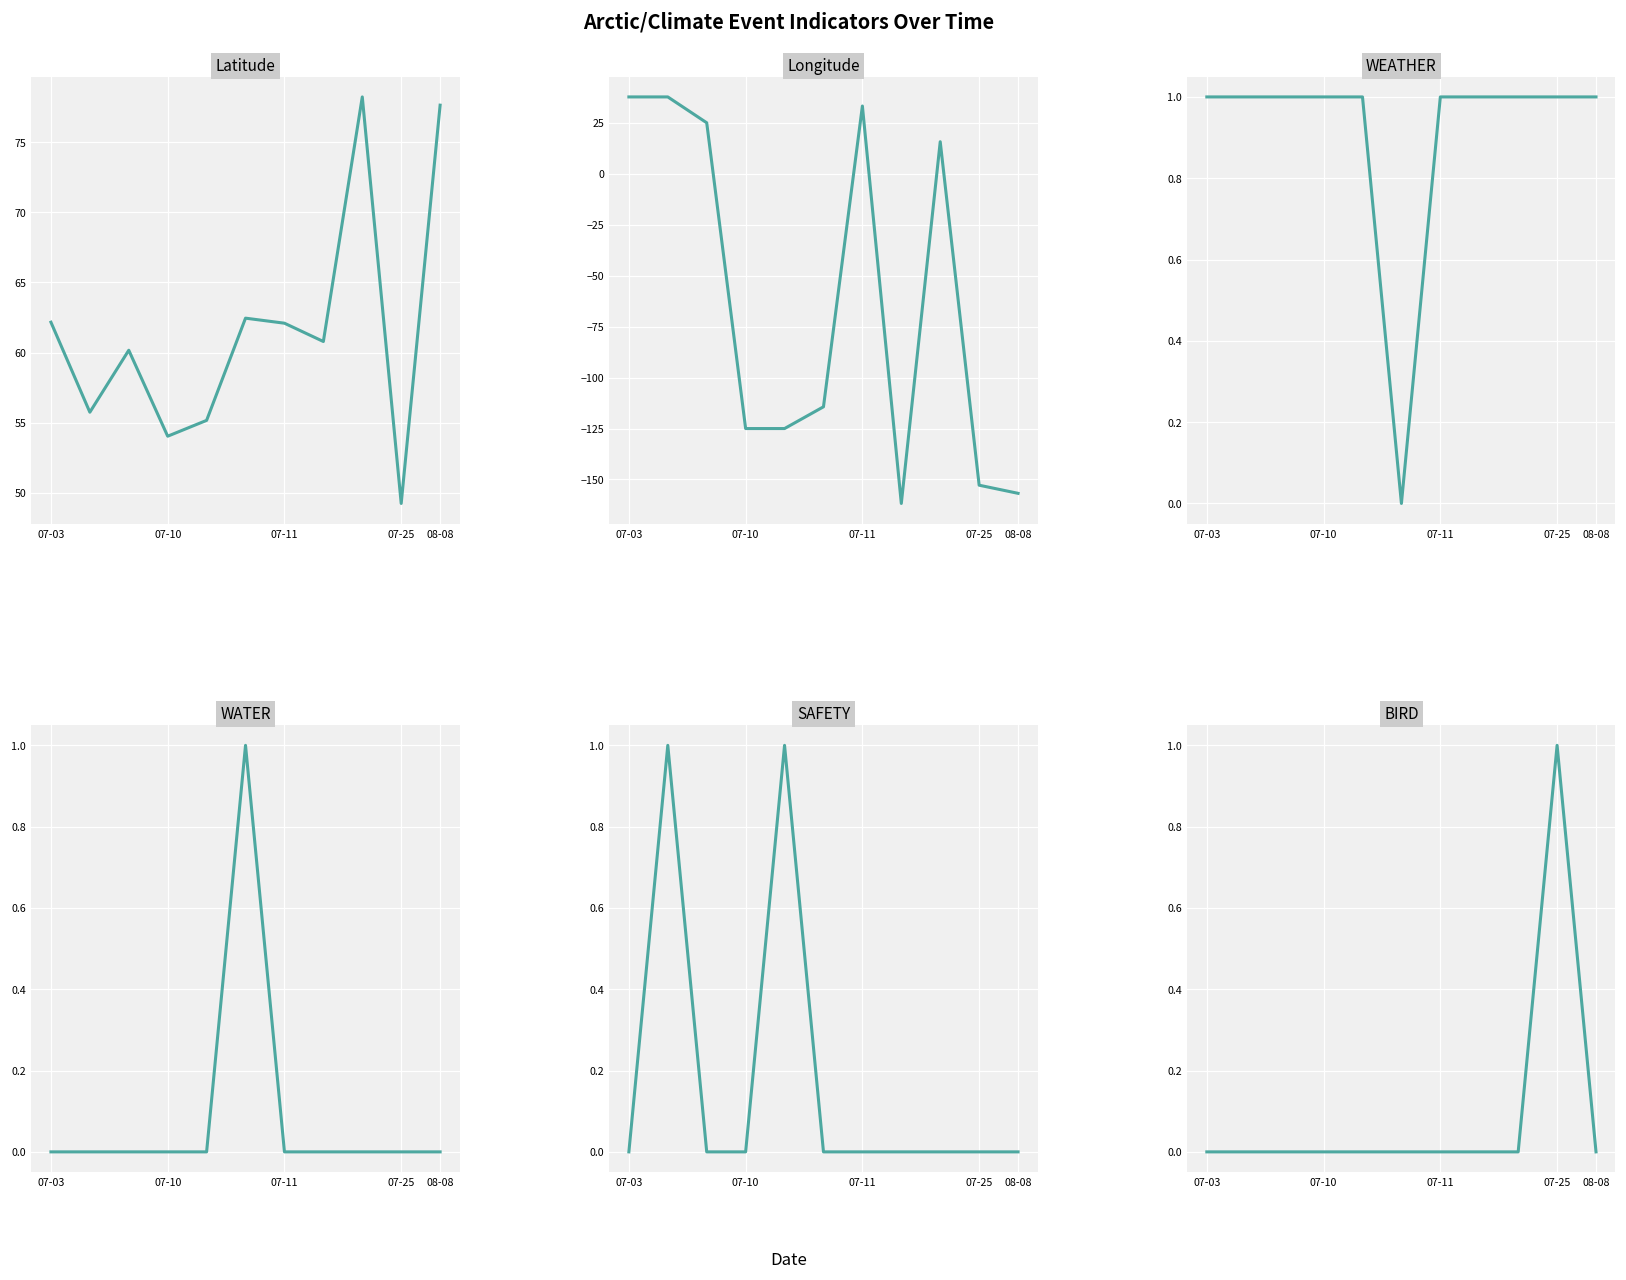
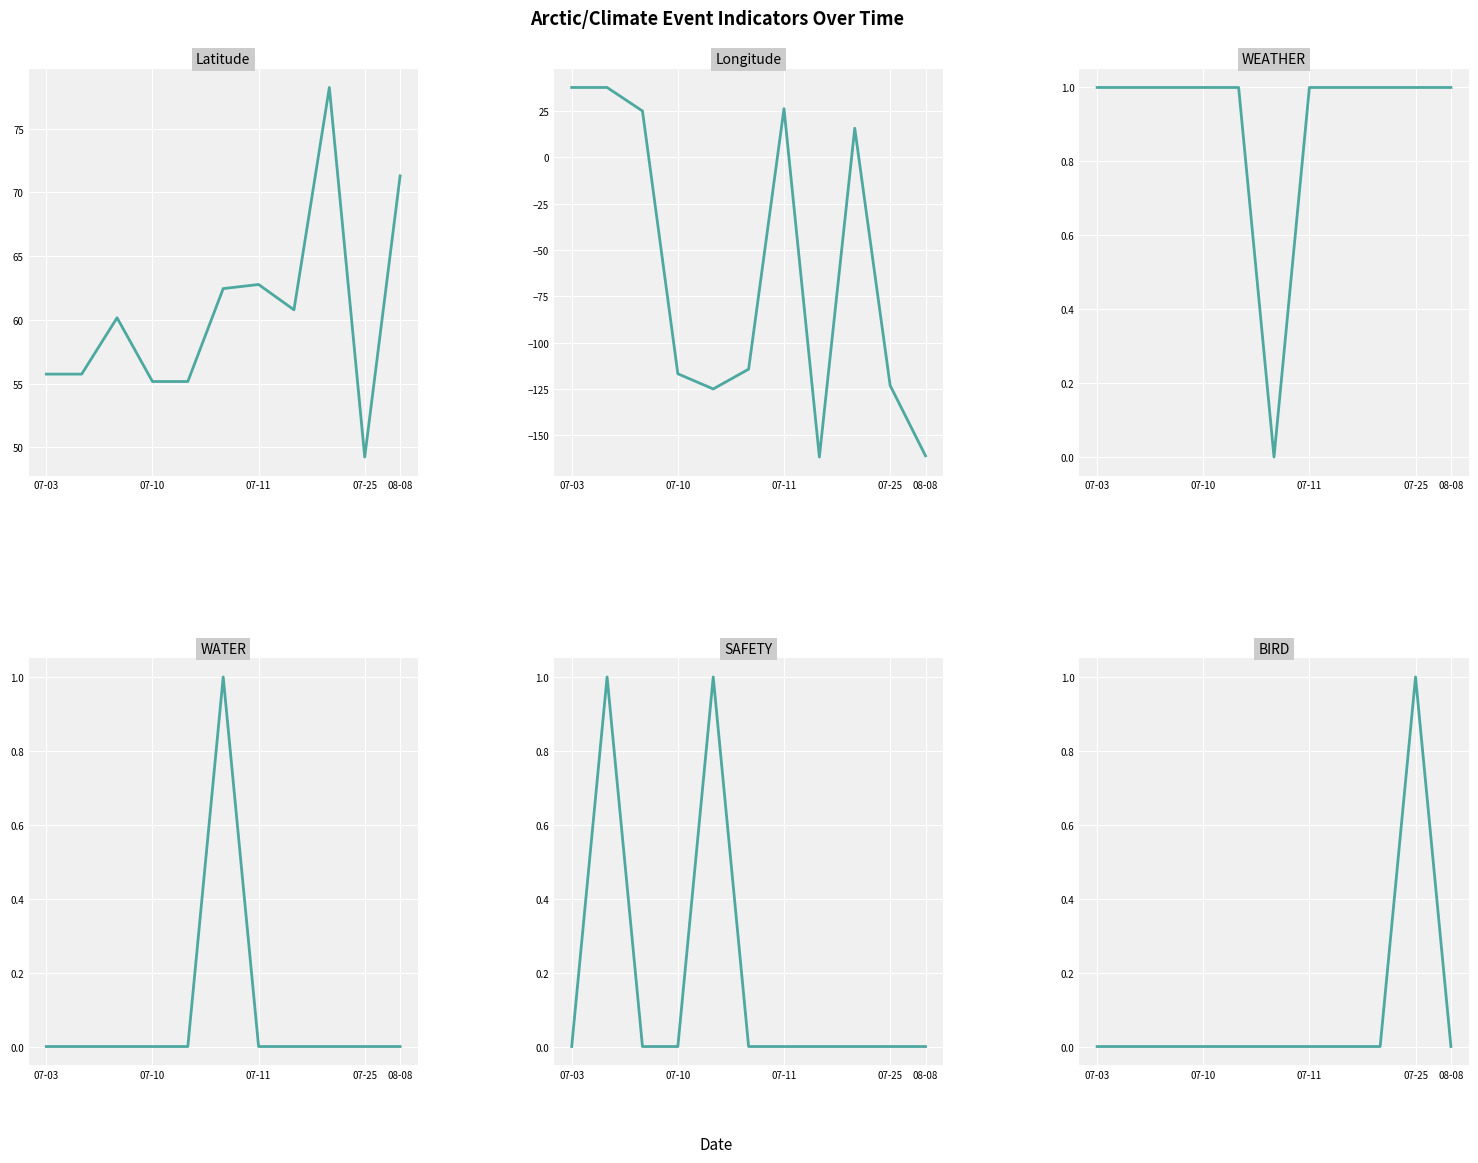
Latitude, 07-03: 62.2 -> 55.8
Latitude, 07-10: 54.0 -> 55.2
Latitude, 07-11: 62.1 -> 62.8
Latitude, 08-08: 77.6 -> 71.3
Longitude, 07-10: -125 -> -117
Longitude, 07-11: 33 -> 26
Longitude, 07-25: -153 -> -123
Longitude, 08-08: -157 -> -161
